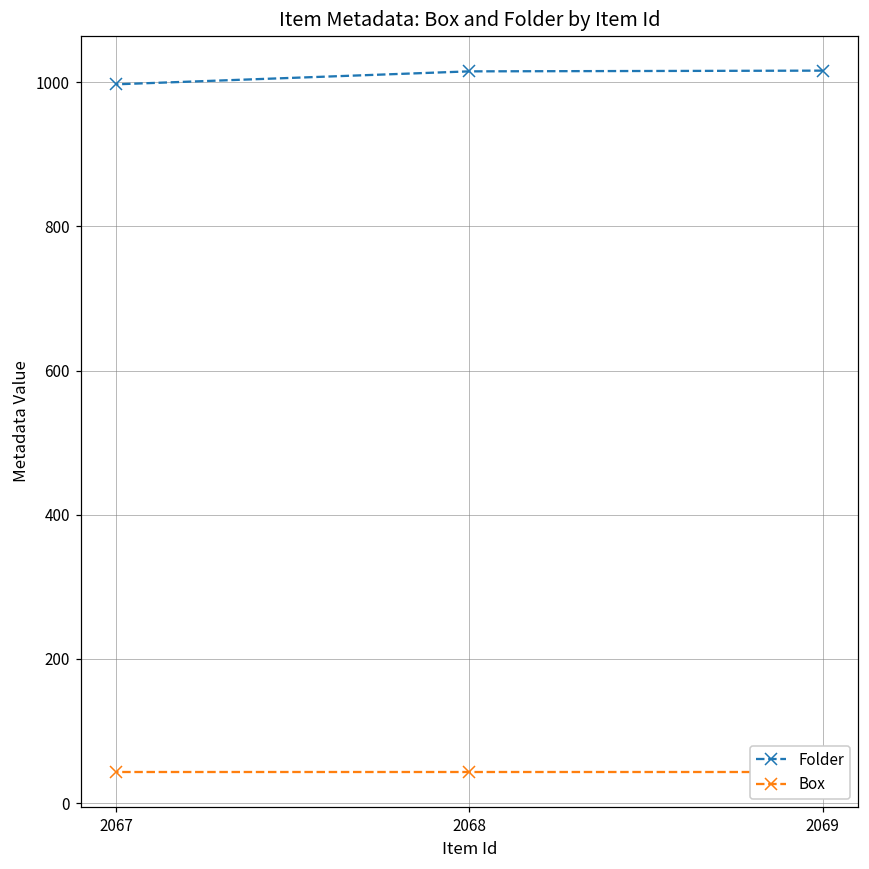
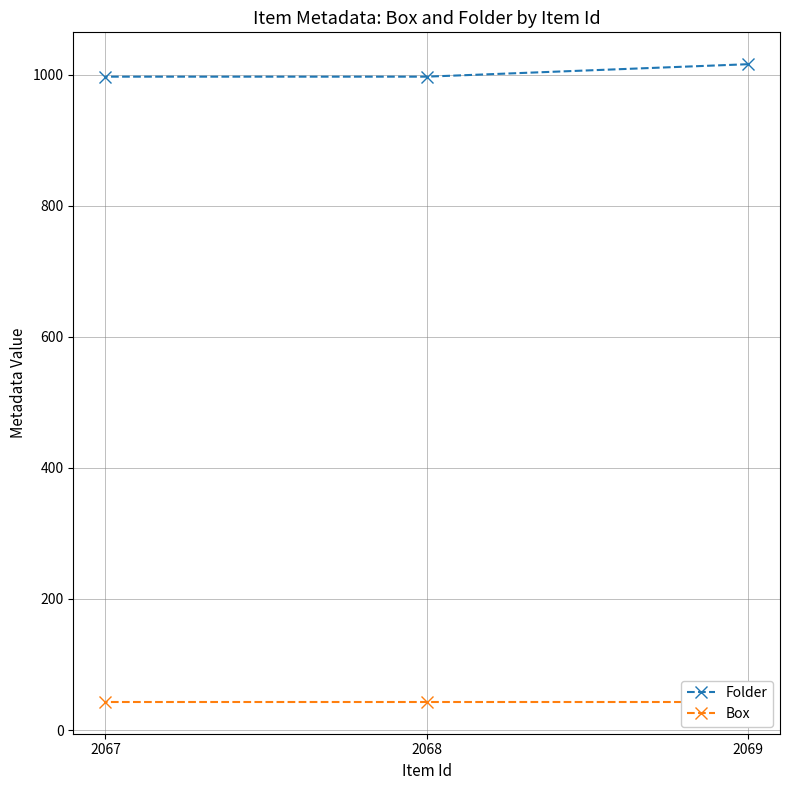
Folder, 2068: 1020 -> 1000
